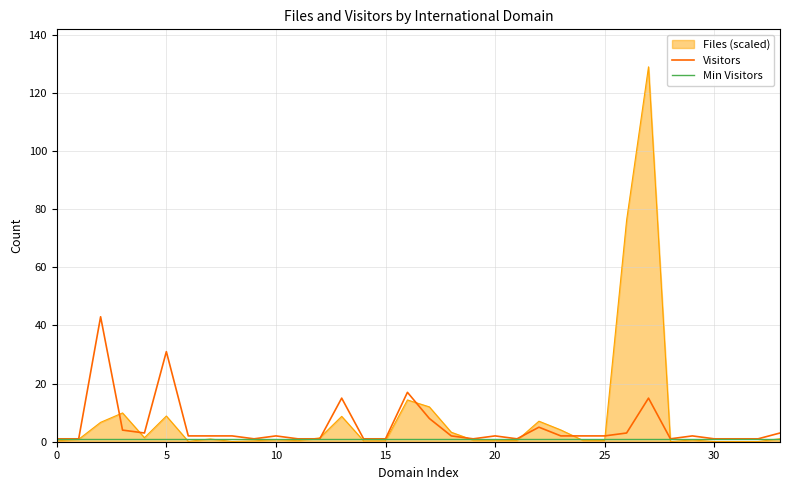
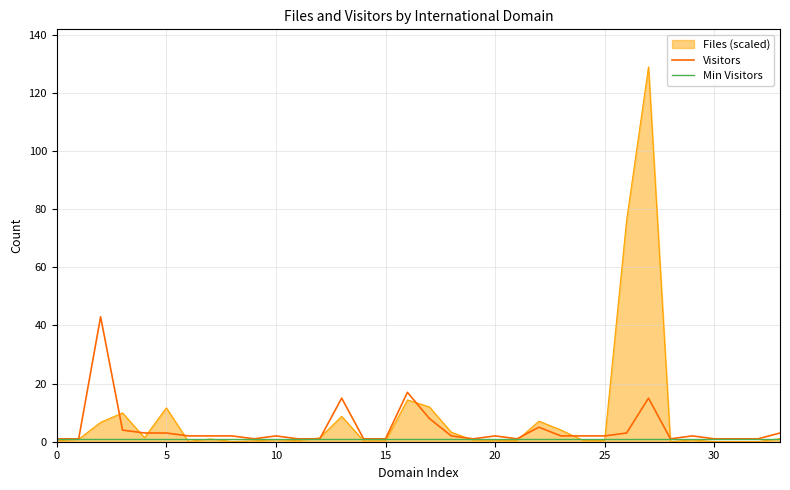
Files (scaled), 5: 9 -> 12
Visitors, 5: 31 -> 3
